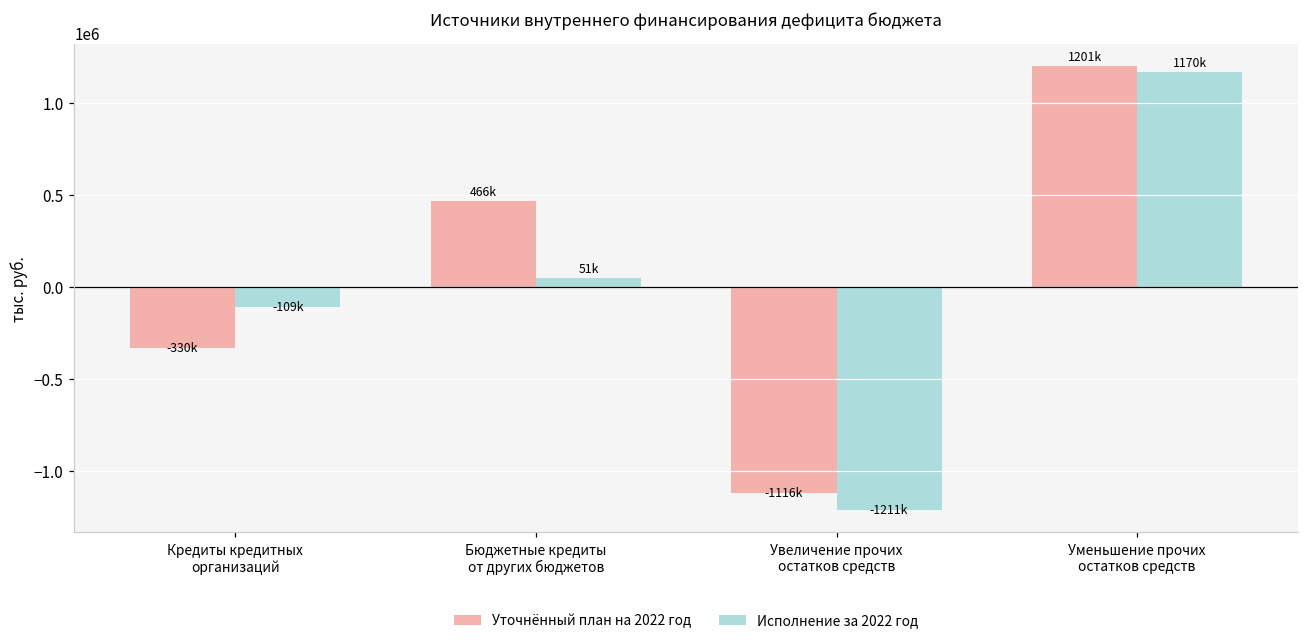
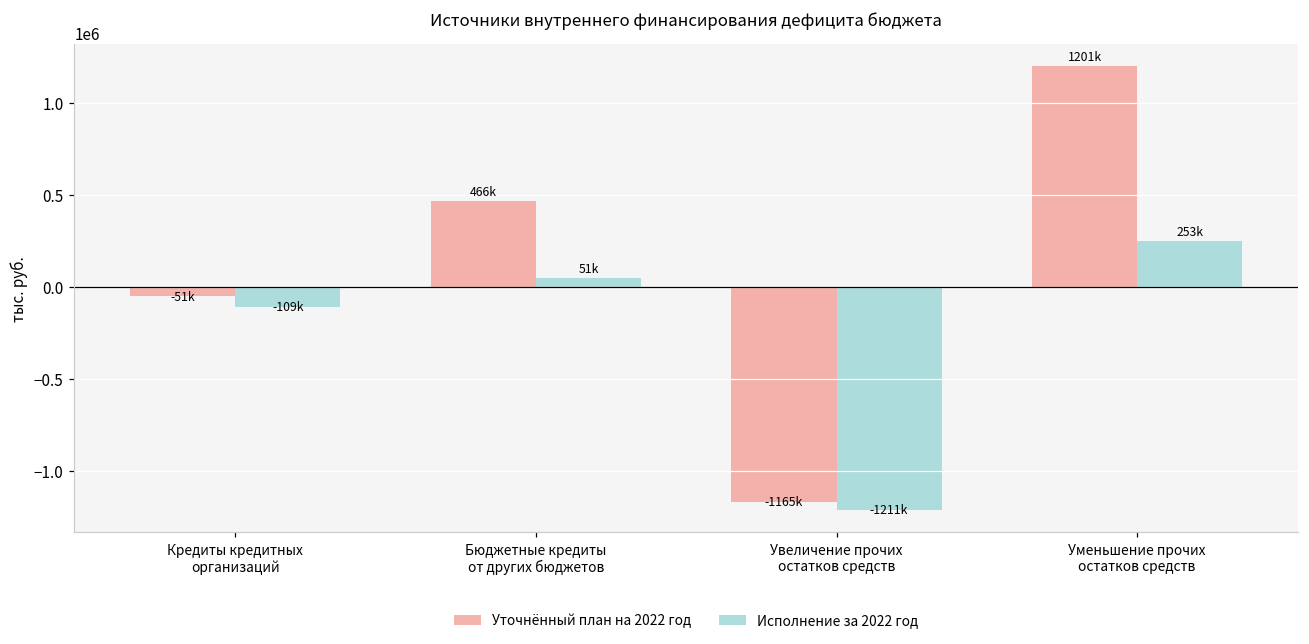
Уточнённый план на 2022 год, Кредиты кредитных организаций: -330k -> -51k
Уточнённый план на 2022 год, Увеличение прочих остатков средств: -1116k -> -1165k
Исполнение за 2022 год, Уменьшение прочих остатков средств: 1170k -> 253k
